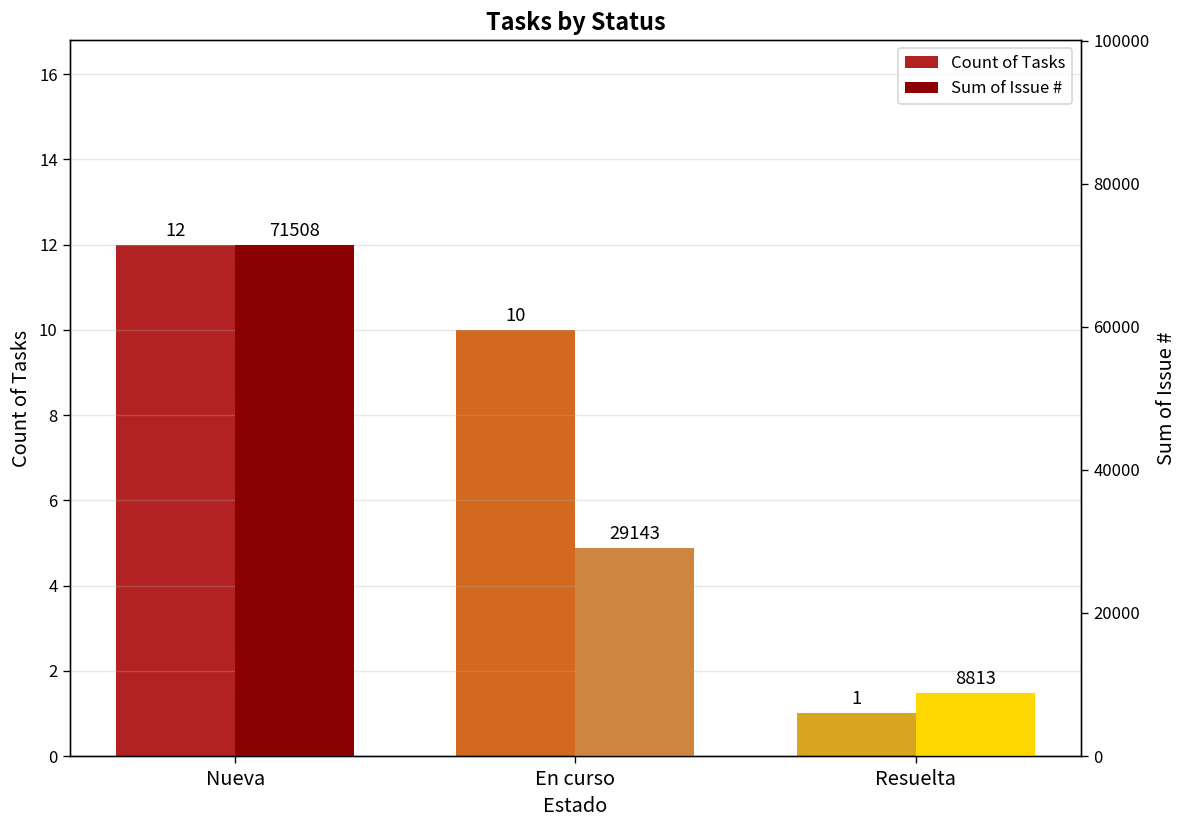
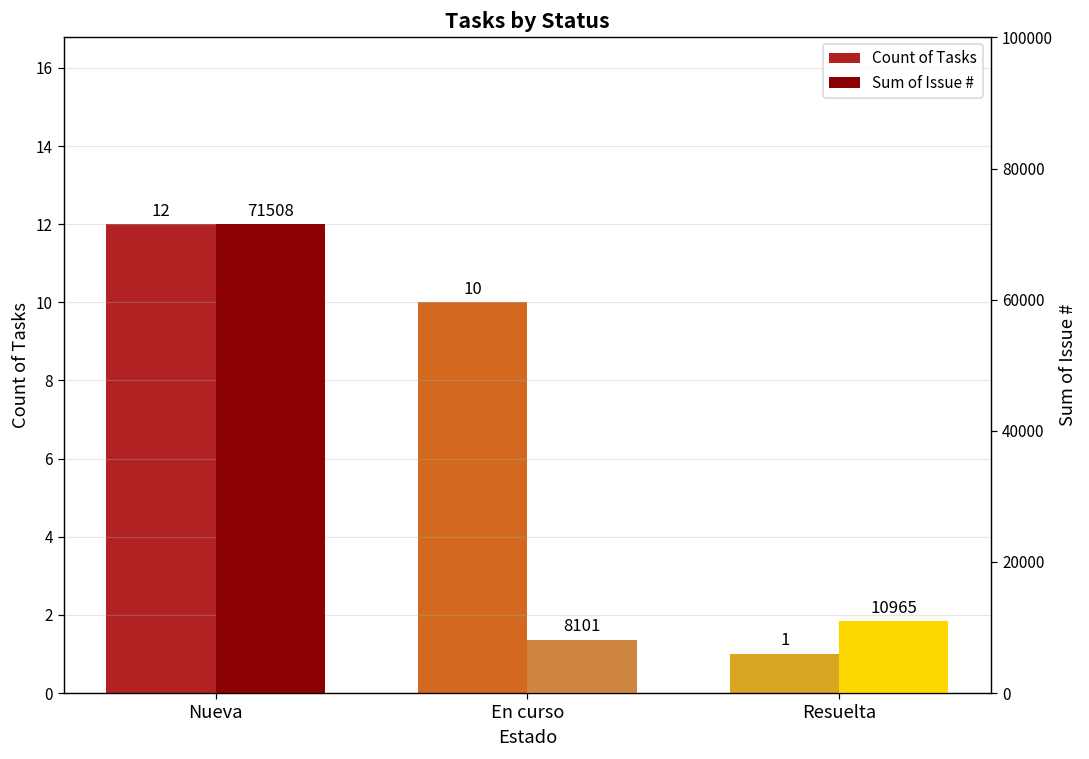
Sum of Issue #, En curso: 29143 -> 8101
Sum of Issue #, Resuelta: 8813 -> 10965
